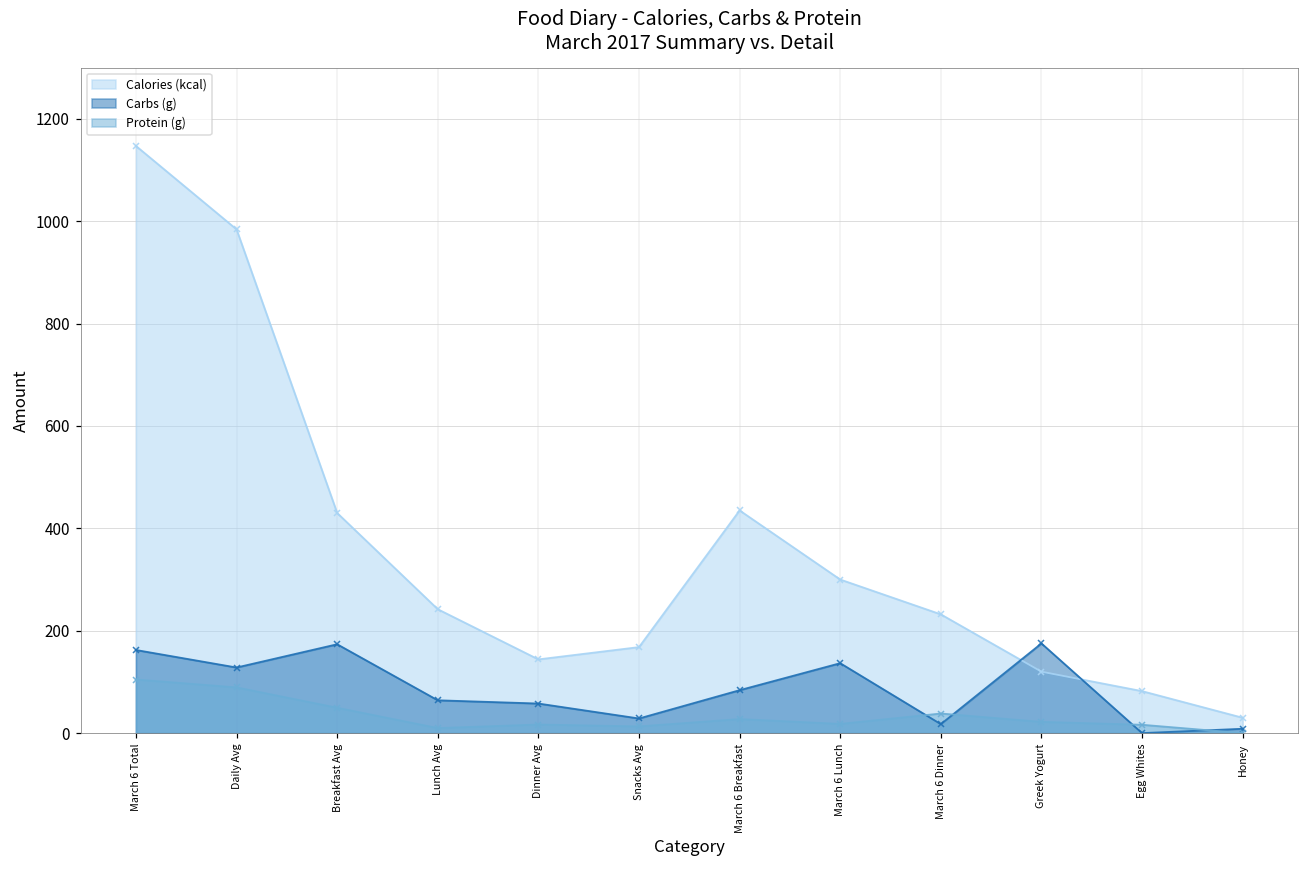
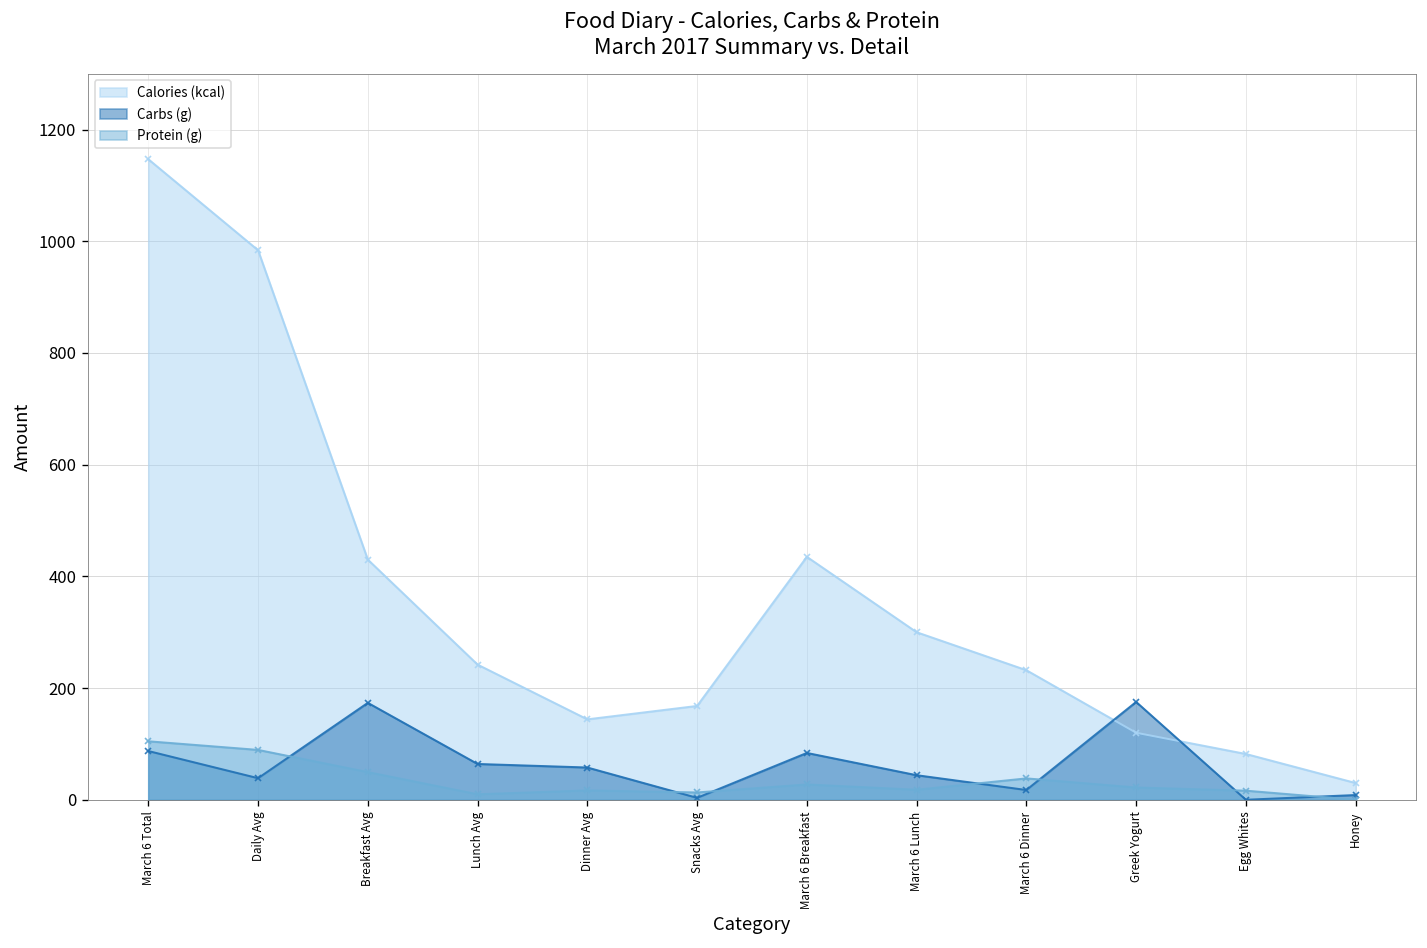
Carbs (g), March 6 Total: 160 -> 90
Carbs (g), Daily Avg: 130 -> 40
Carbs (g), Snacks Avg: 30 -> 0
Carbs (g), March 6 Lunch: 140 -> 40
